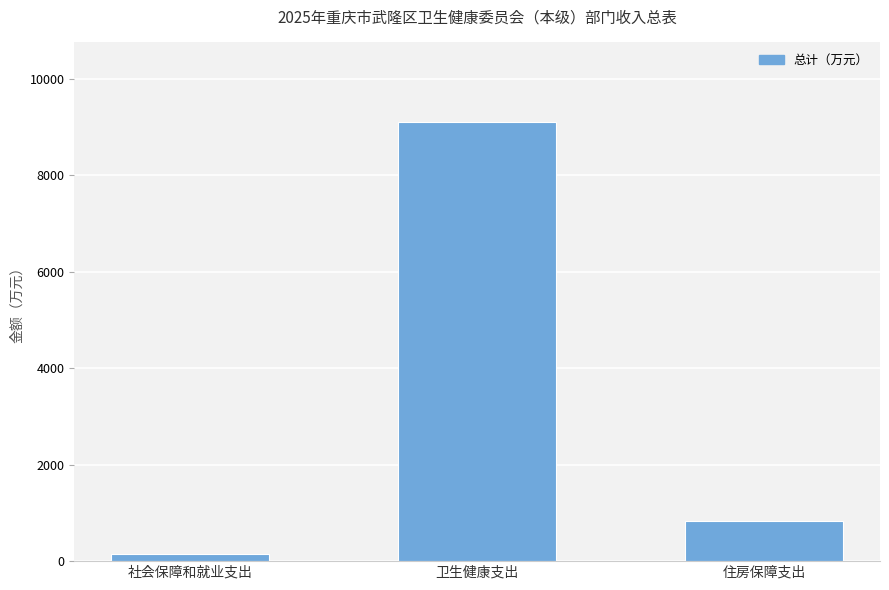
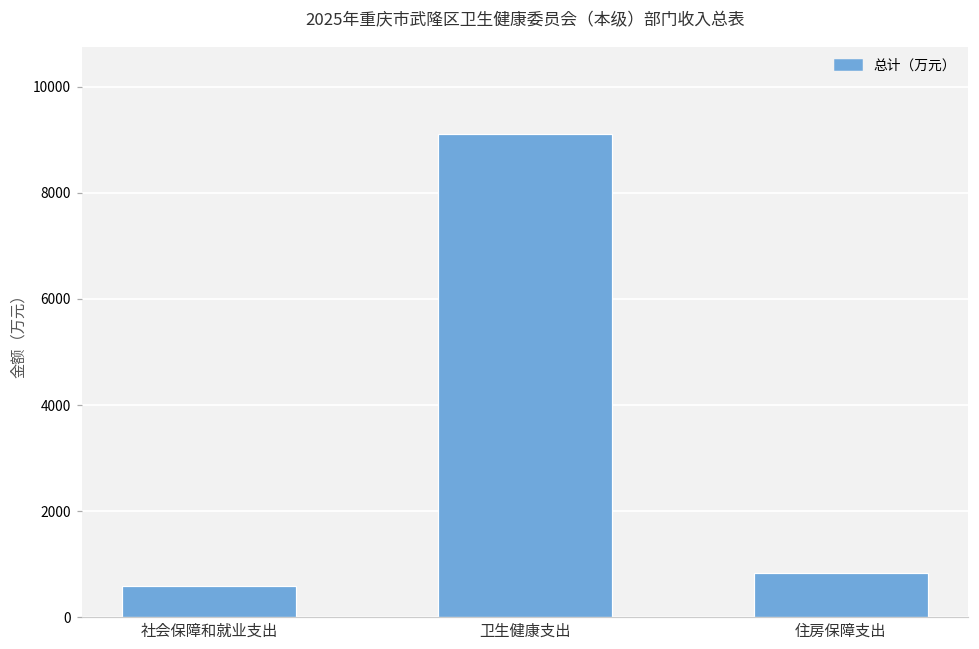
社会保障和就业支出: 100 -> 600
